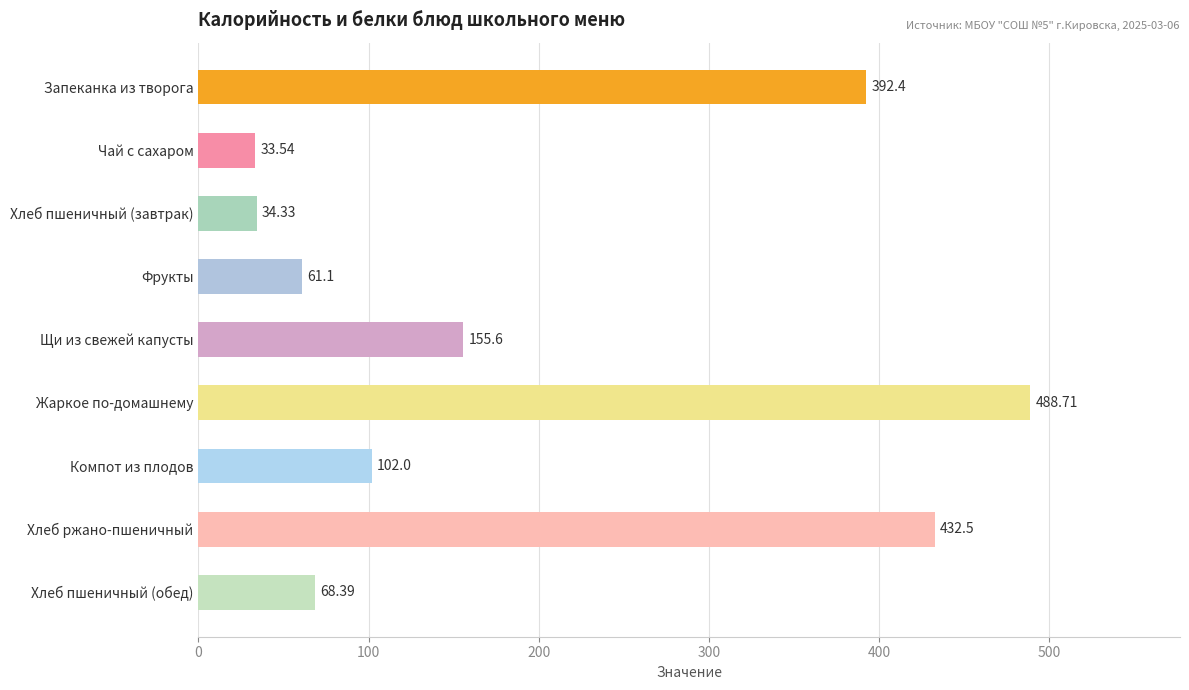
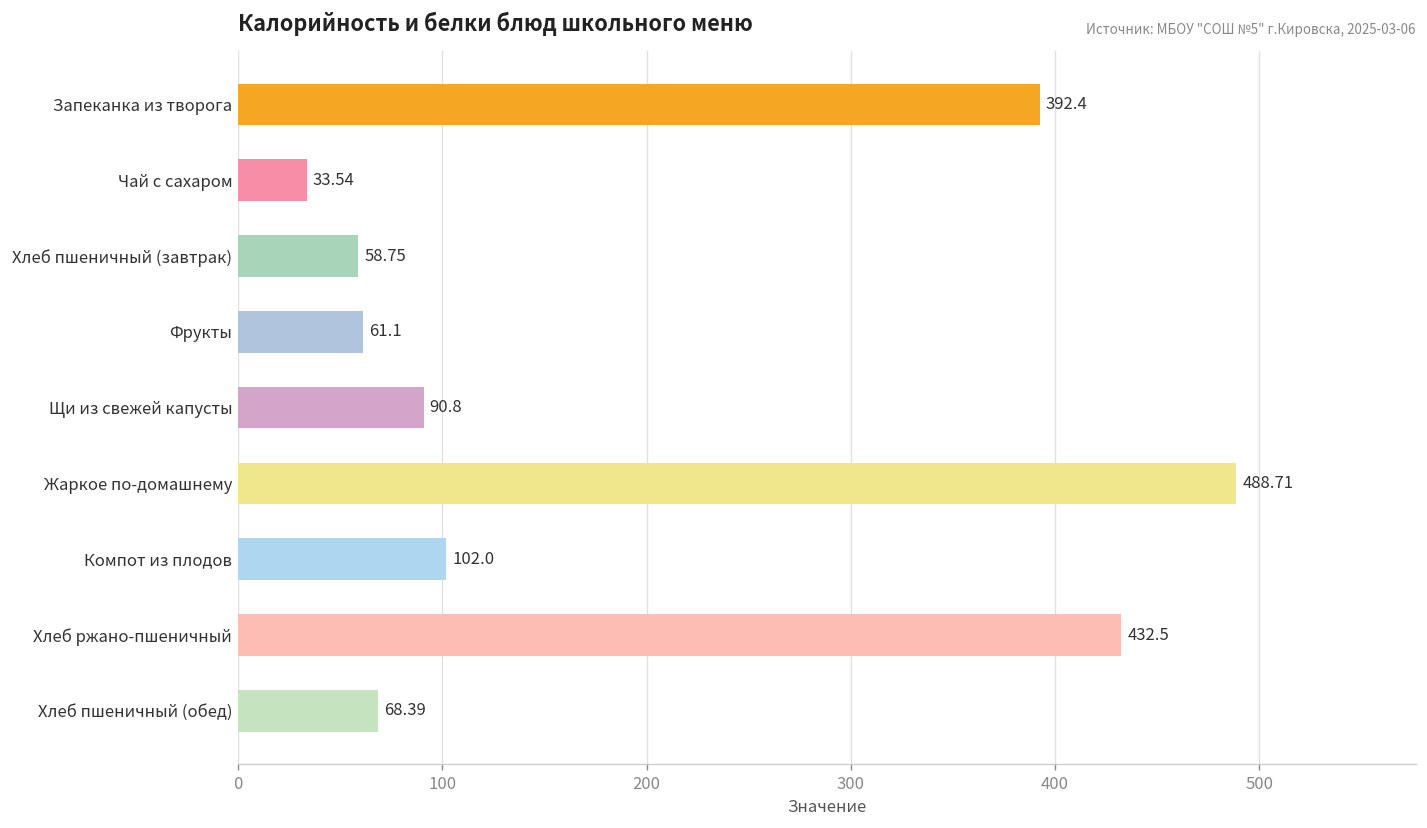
Хлеб пшеничный (завтрак): 34.33 -> 58.75
Щи из свежей капусты: 155.6 -> 90.8
